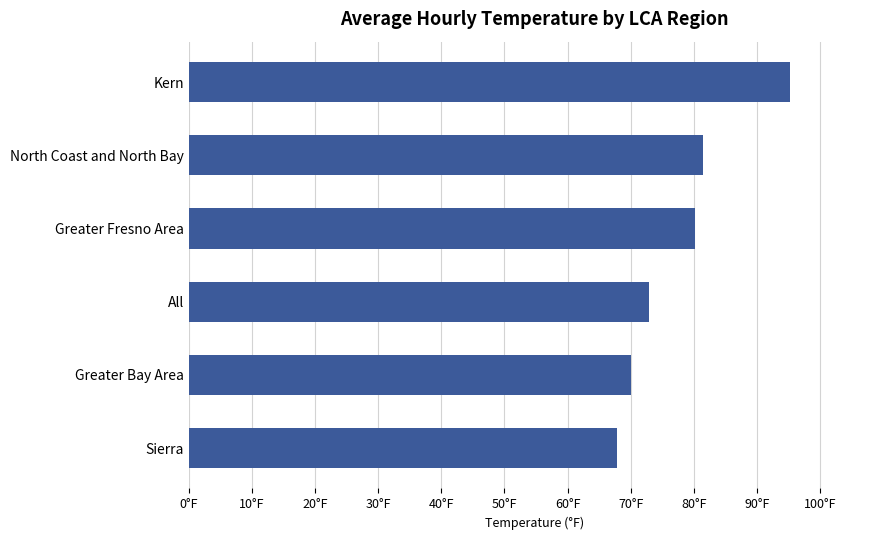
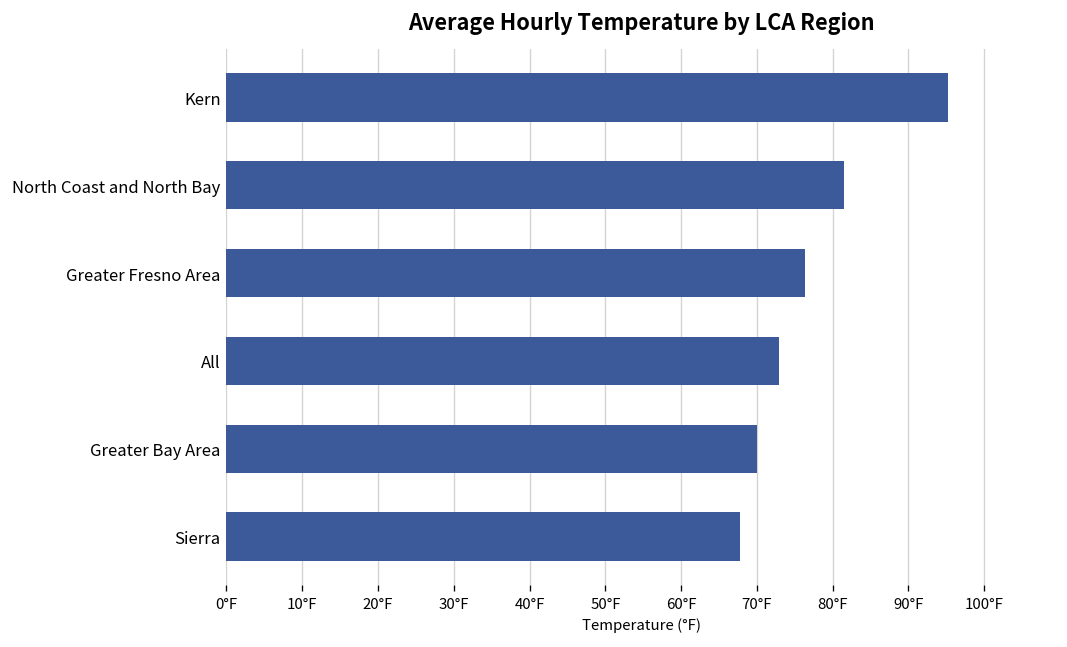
Greater Fresno Area: 80°F -> 76°F
